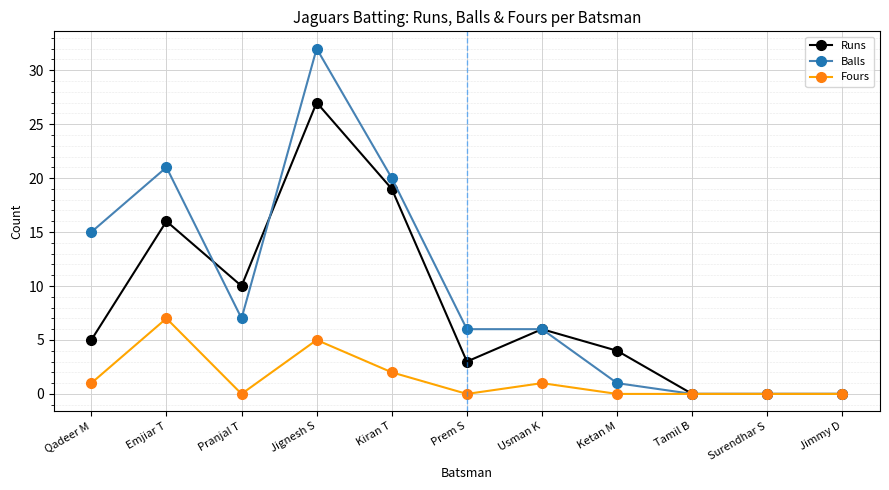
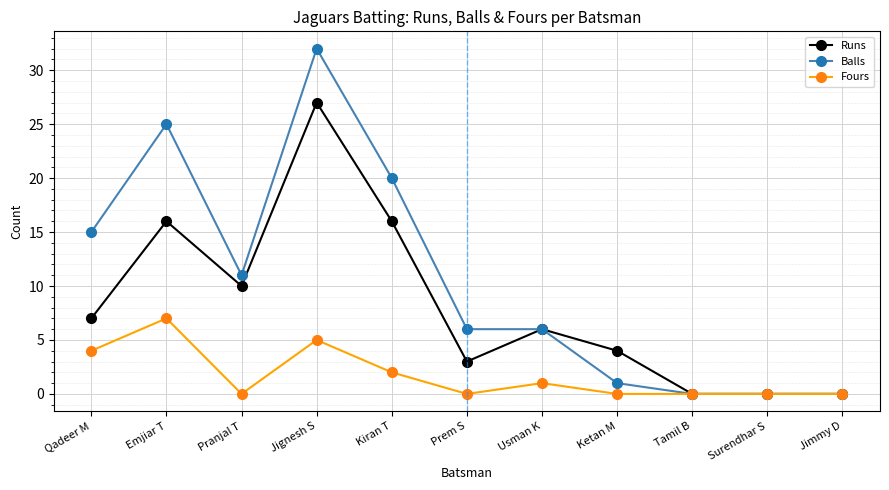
Runs, Qadeer M: 5 -> 7
Fours, Qadeer M: 1 -> 4
Balls, Emjiar T: 21 -> 25
Balls, Pranjal T: 7 -> 11
Runs, Kiran T: 19 -> 16
